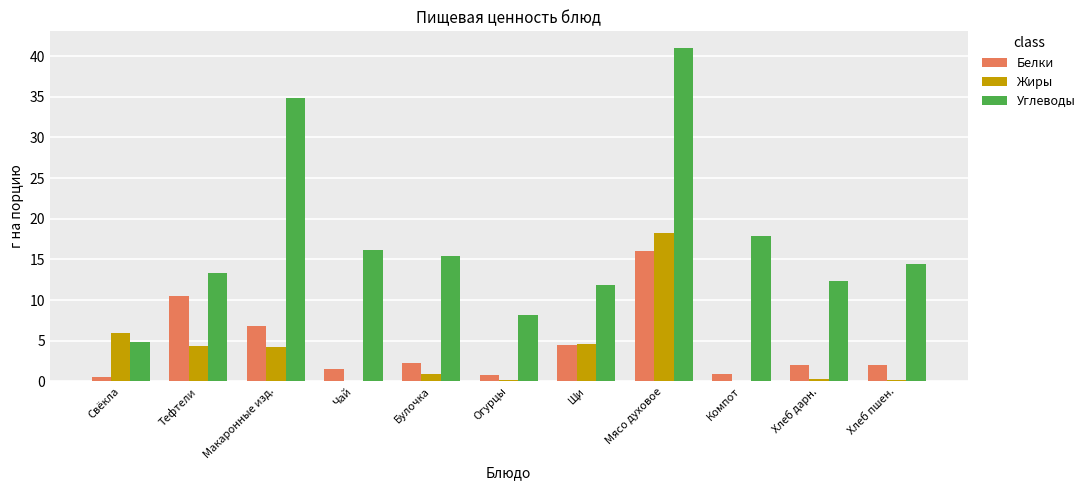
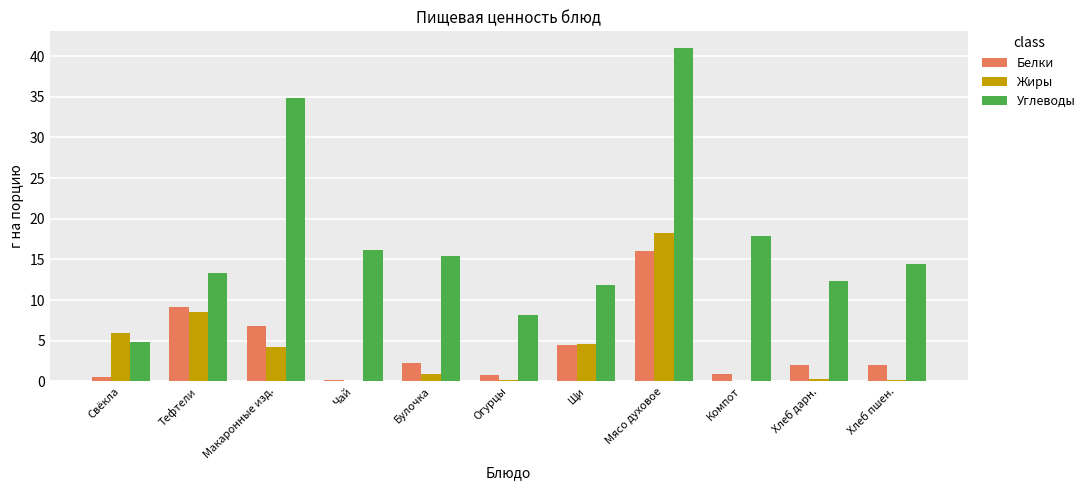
Белки, Тефтели: 11 -> 9
Жиры, Тефтели: 4 -> 9
Белки, Чай: 2 -> 0
